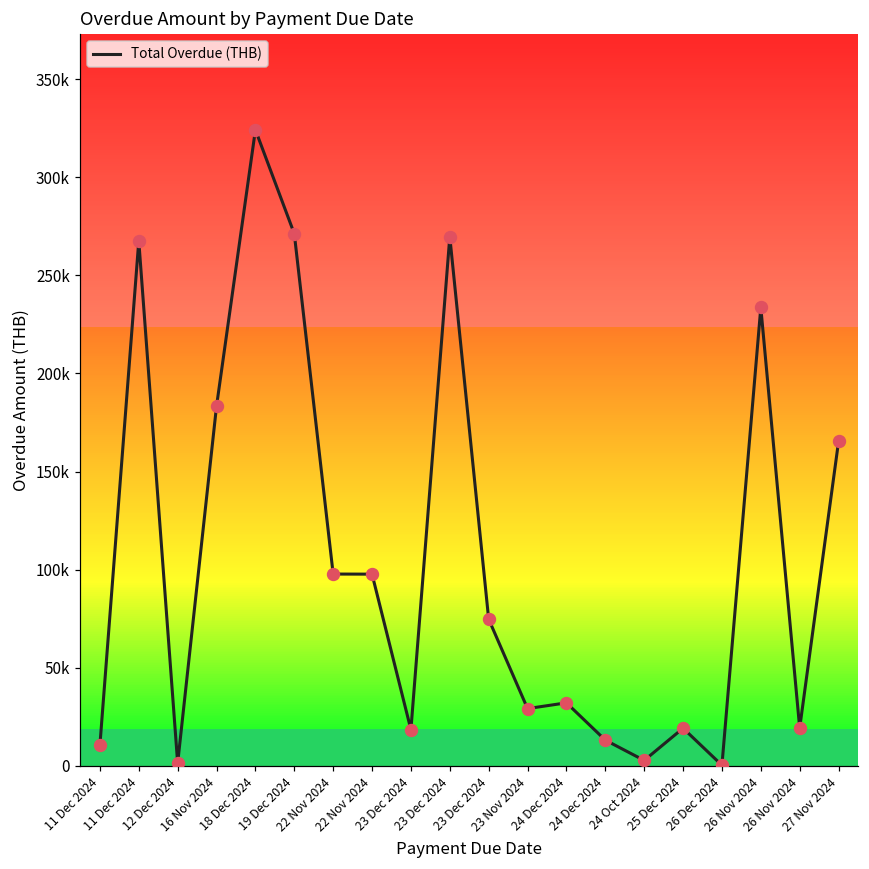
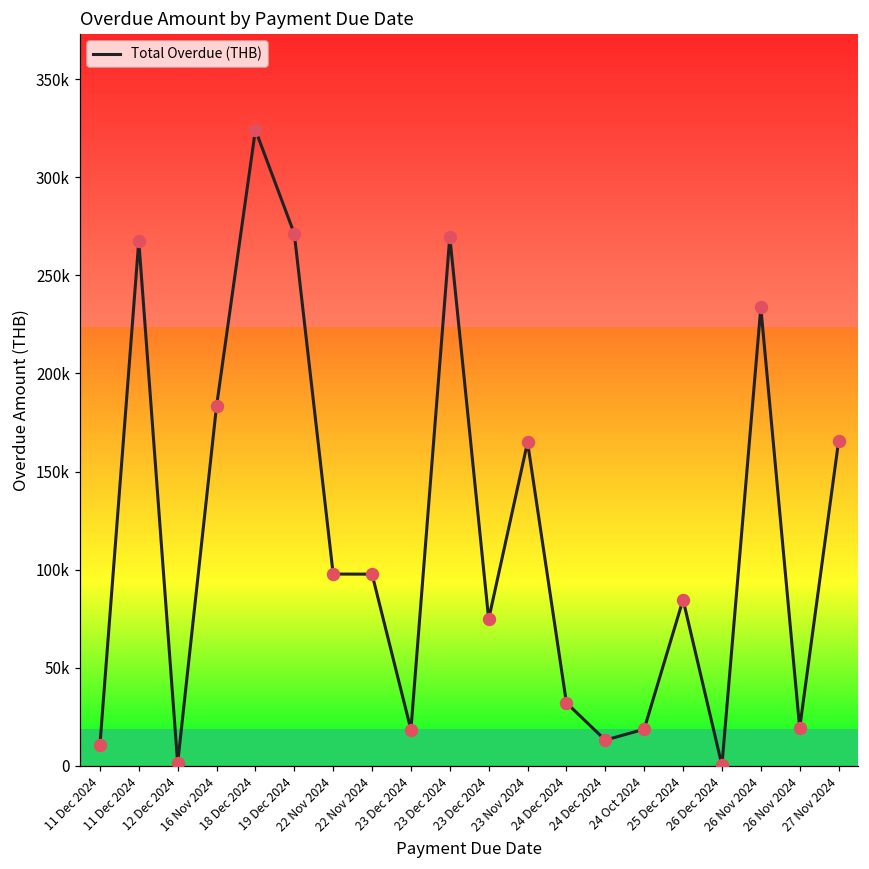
23 Nov 2024: 29000 -> 165000
24 Oct 2024: 3000 -> 19000
25 Dec 2024: 19000 -> 85000
